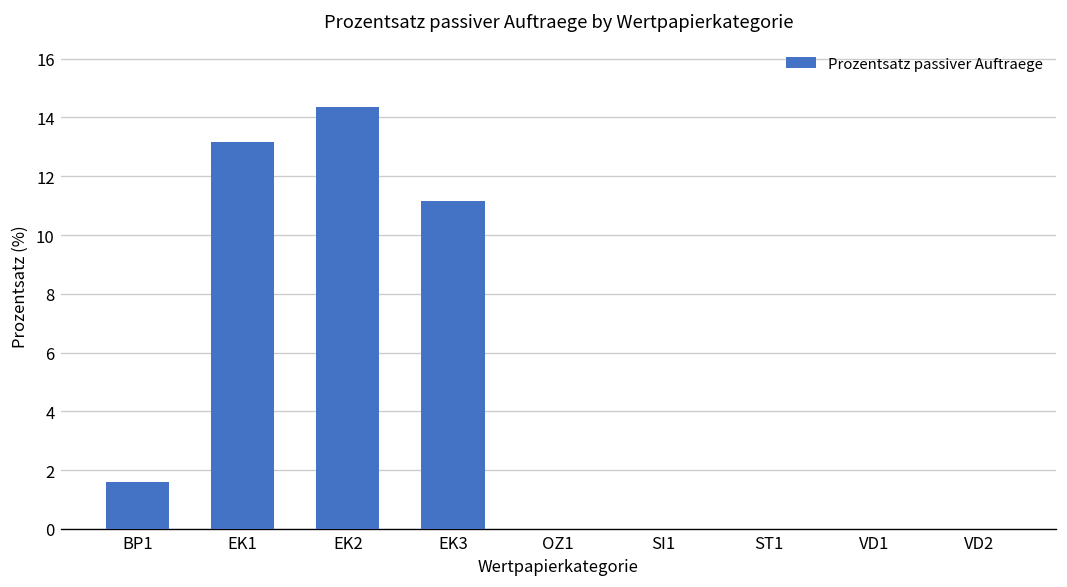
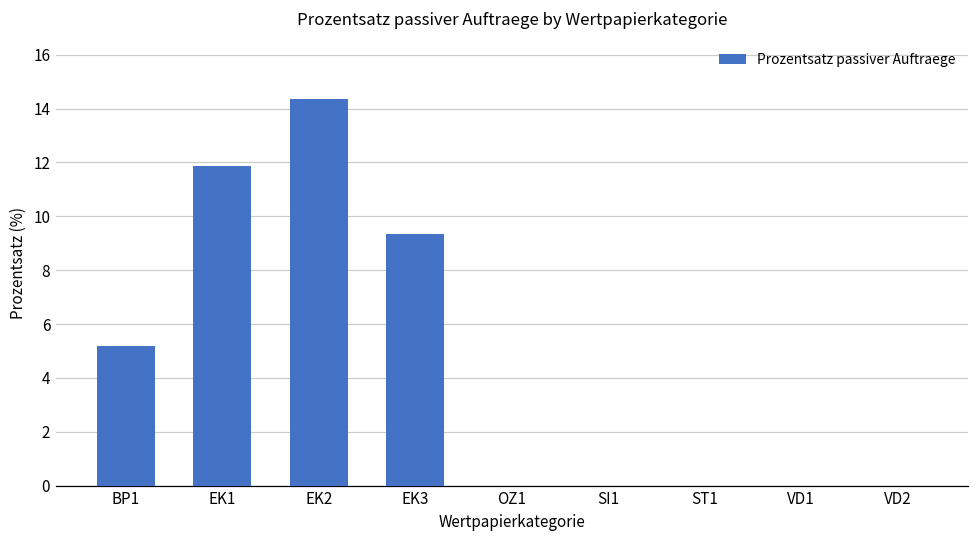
BP1: 1.6 -> 5.2
EK1: 13.2 -> 11.9
EK3: 11.2 -> 9.3
